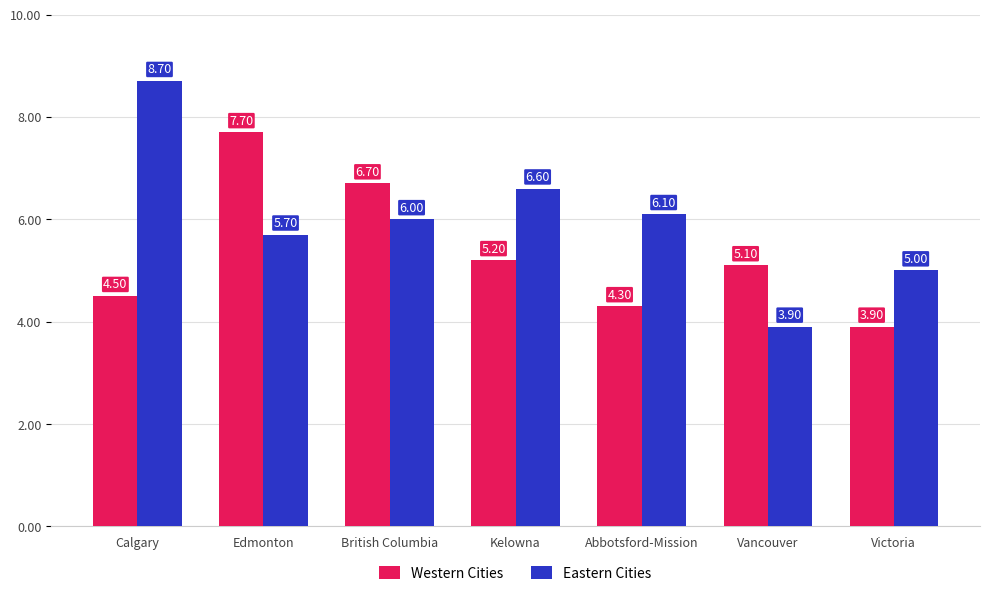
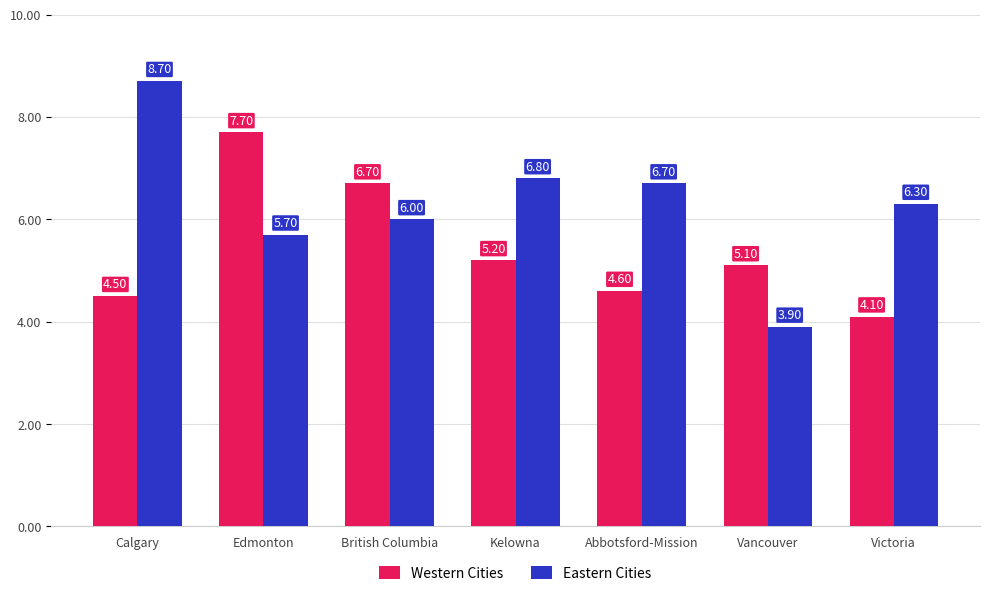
Eastern Cities, Kelowna: 6.60 -> 6.80
Western Cities, Abbotsford-Mission: 4.30 -> 4.60
Eastern Cities, Abbotsford-Mission: 6.10 -> 6.70
Western Cities, Victoria: 3.90 -> 4.10
Eastern Cities, Victoria: 5.00 -> 6.30
